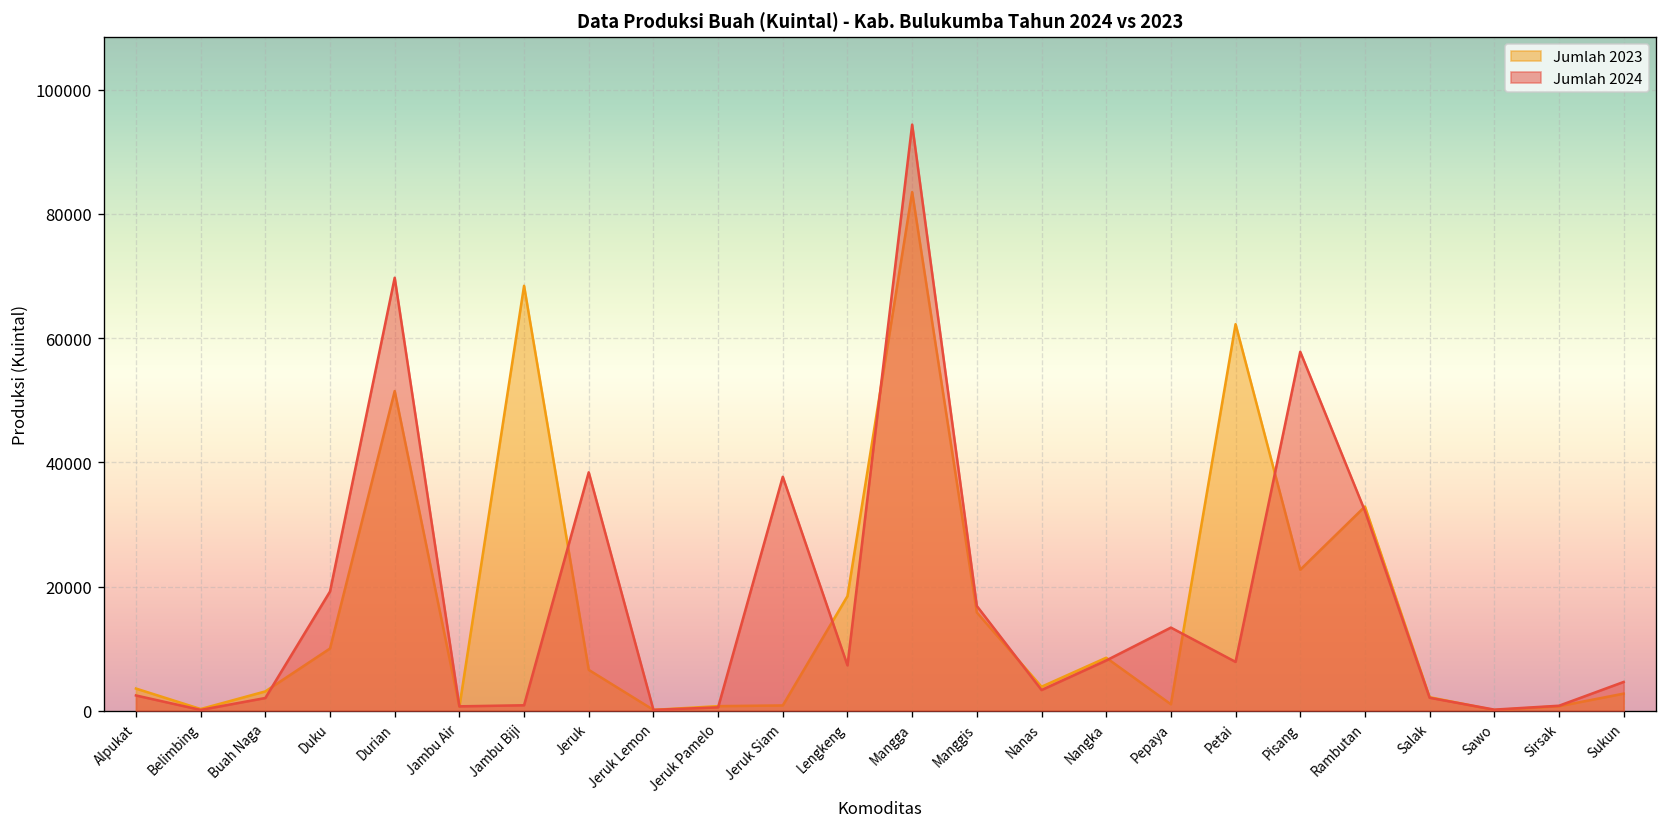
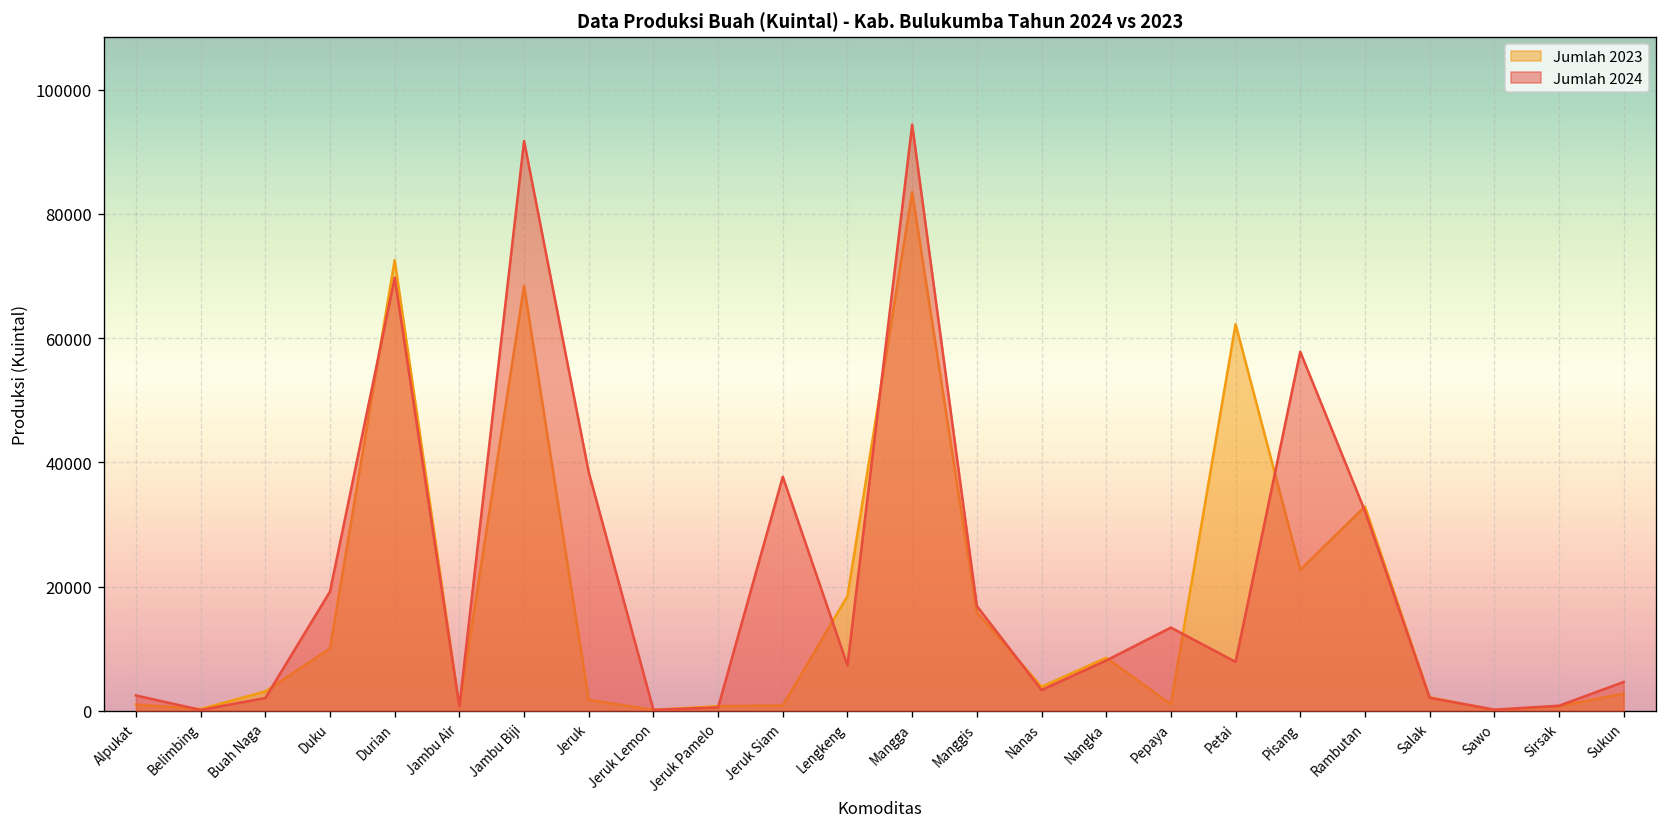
Jumlah 2023, Alpukat: 4000 -> 1000
Jumlah 2023, Durian: 51000 -> 73000
Jumlah 2024, Jambu Biji: 1000 -> 92000
Jumlah 2023, Jeruk: 7000 -> 2000
